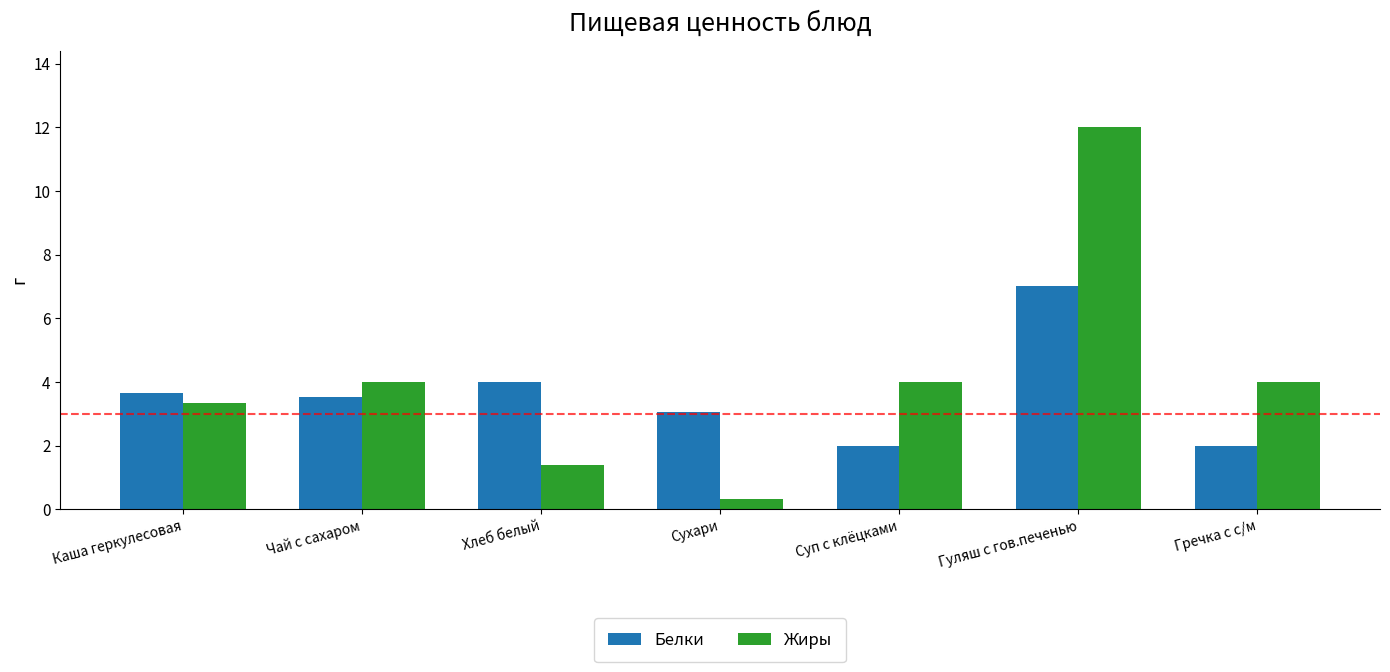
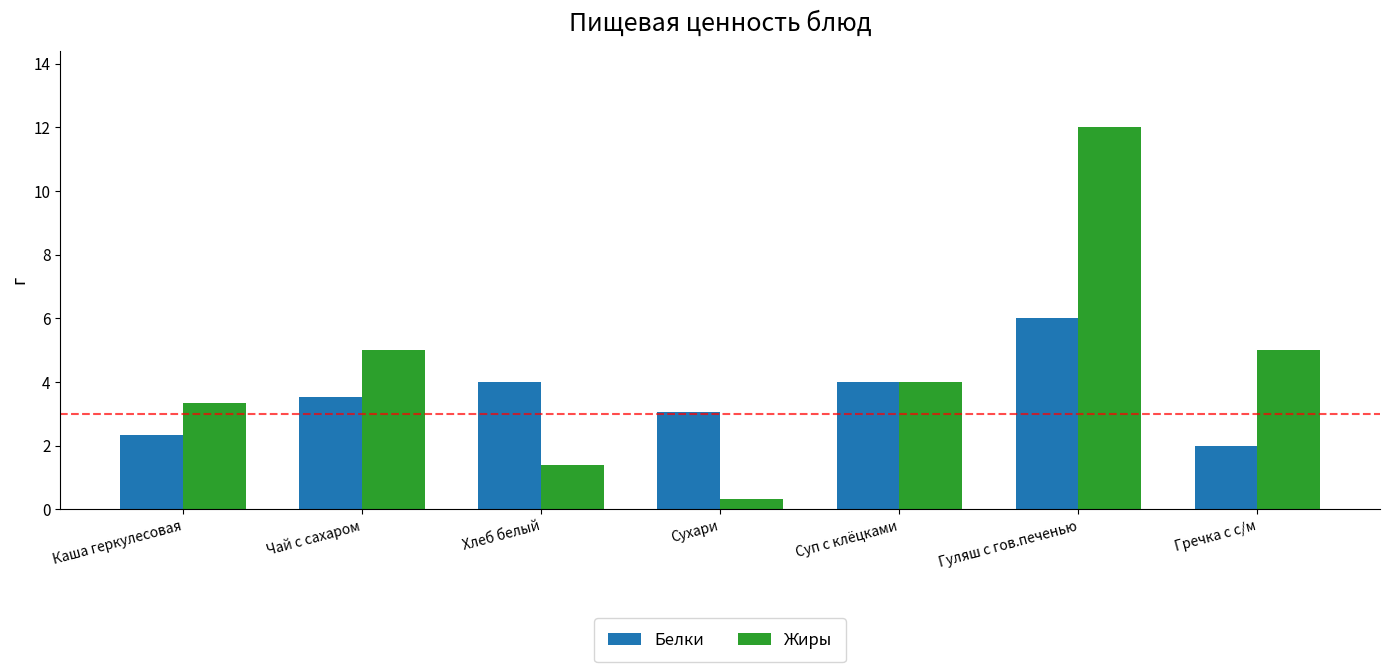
Белки, Каша геркулесовая: 3.7 -> 2.3
Жиры, Чай с сахаром: 4 -> 5
Белки, Суп с клёцками: 2 -> 4
Белки, Гуляш с гов.печенью: 7 -> 6
Жиры, Гречка с с/м: 4 -> 5
